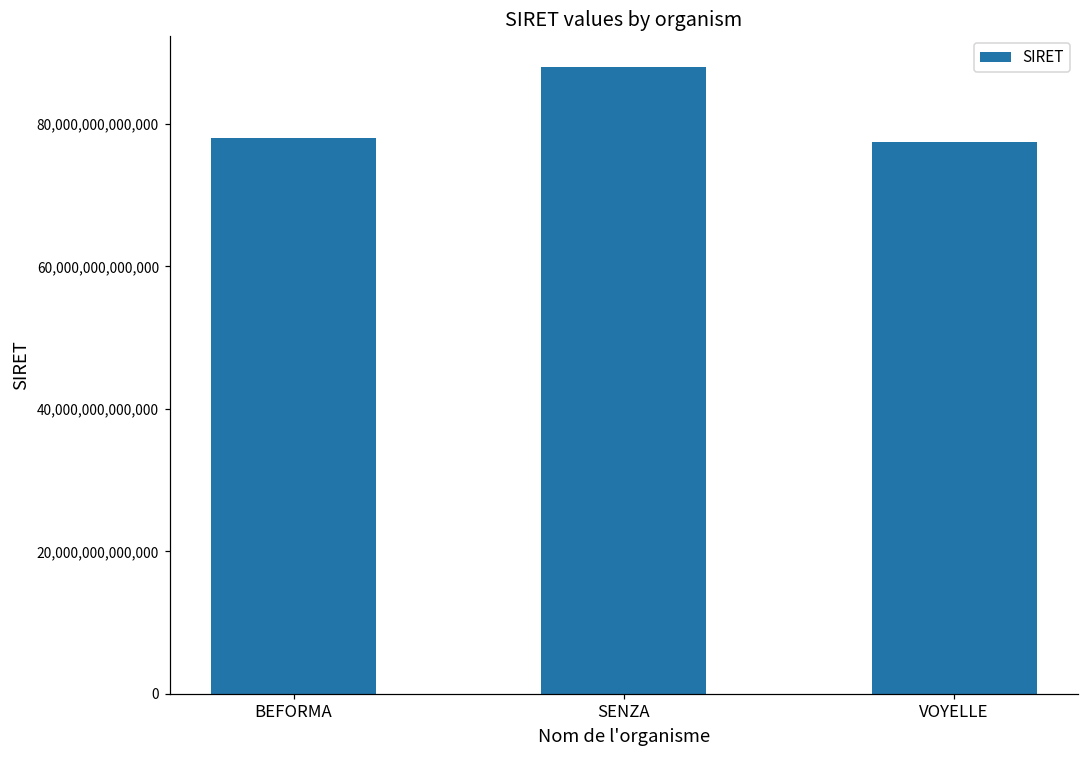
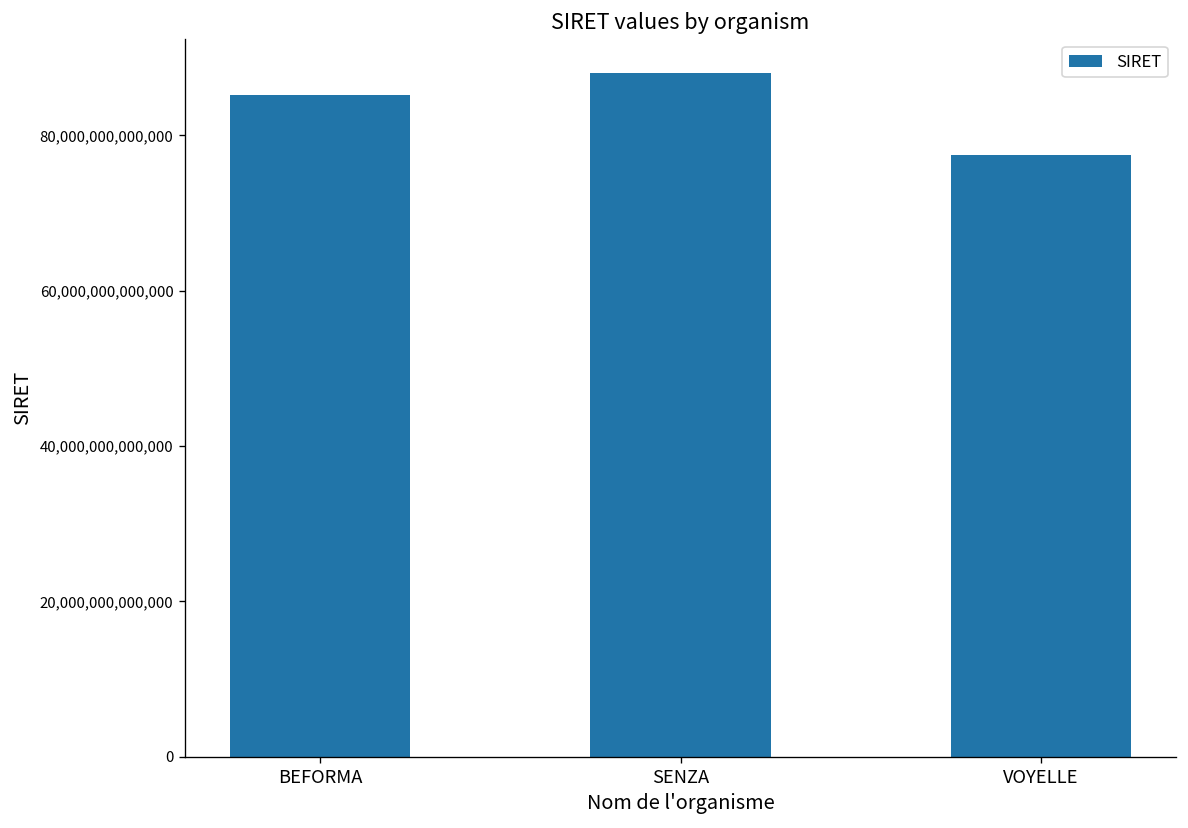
BEFORMA: 78,000,000,000,000 -> 85,000,000,000,000
